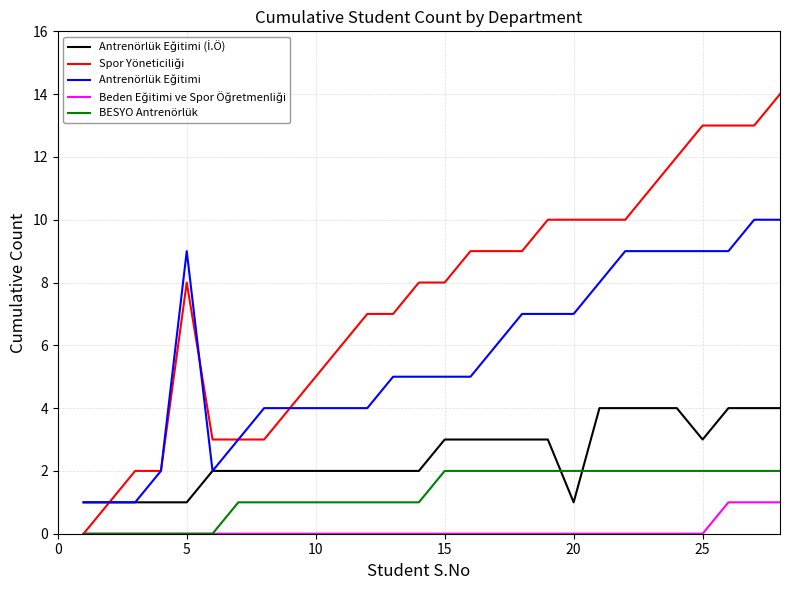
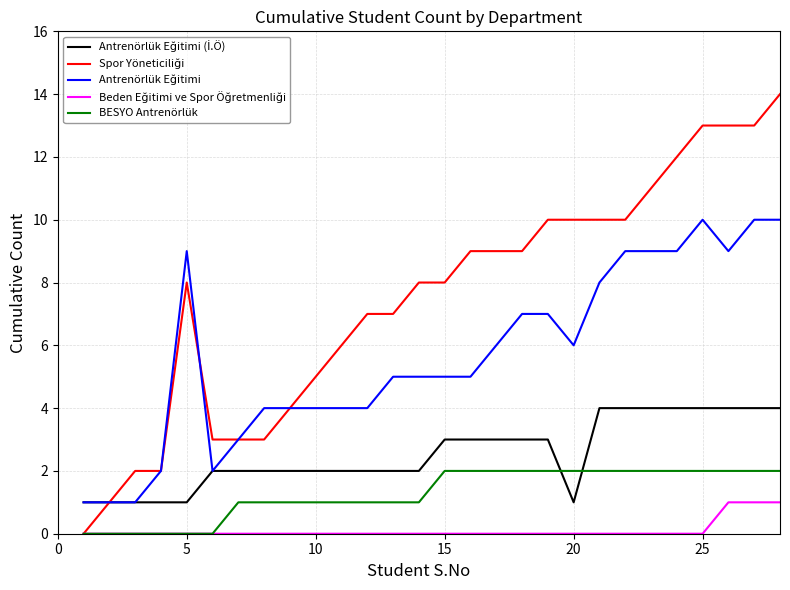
Antrenörlük Eğitimi, 20: 7 -> 6
Antrenörlük Eğitimi (İ.Ö), 25: 3 -> 4
Antrenörlük Eğitimi, 25: 9 -> 10
